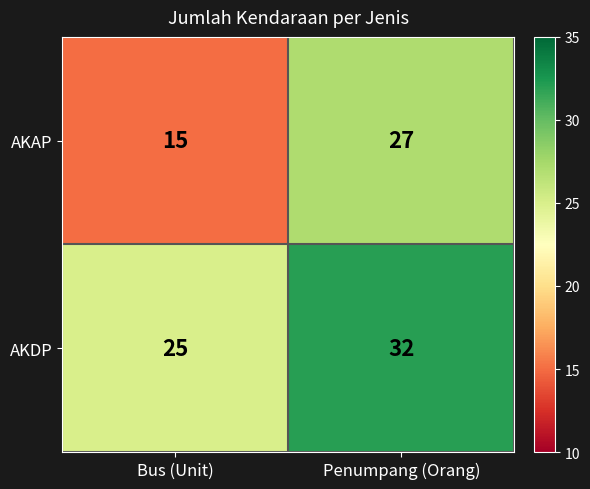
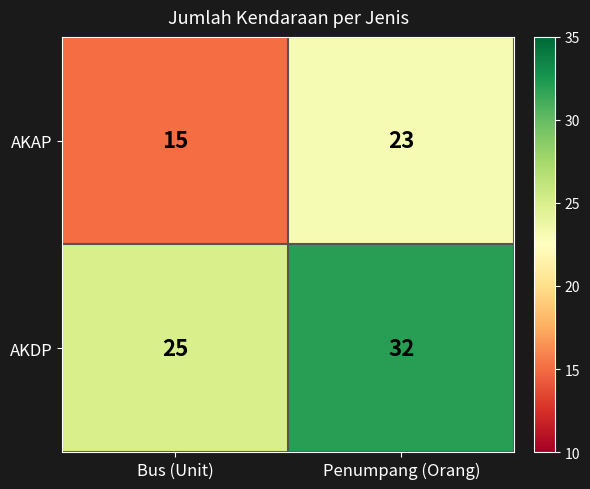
AKAP, Penumpang (Orang): 27 -> 23
